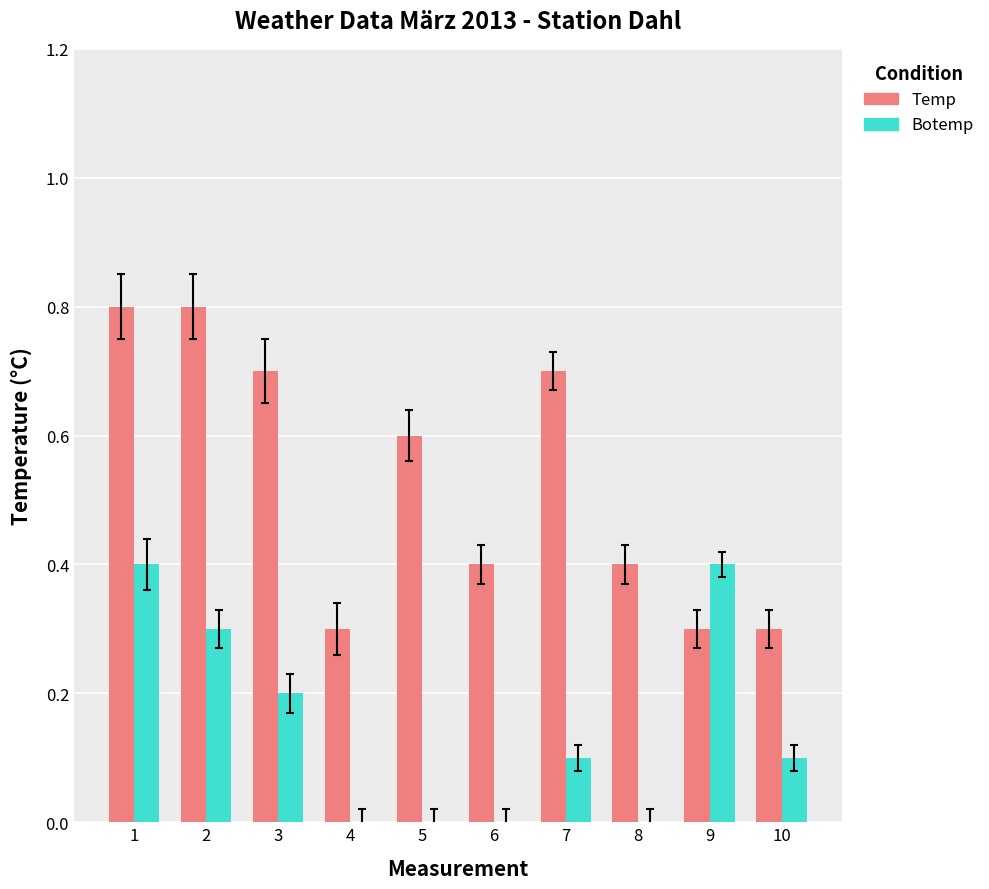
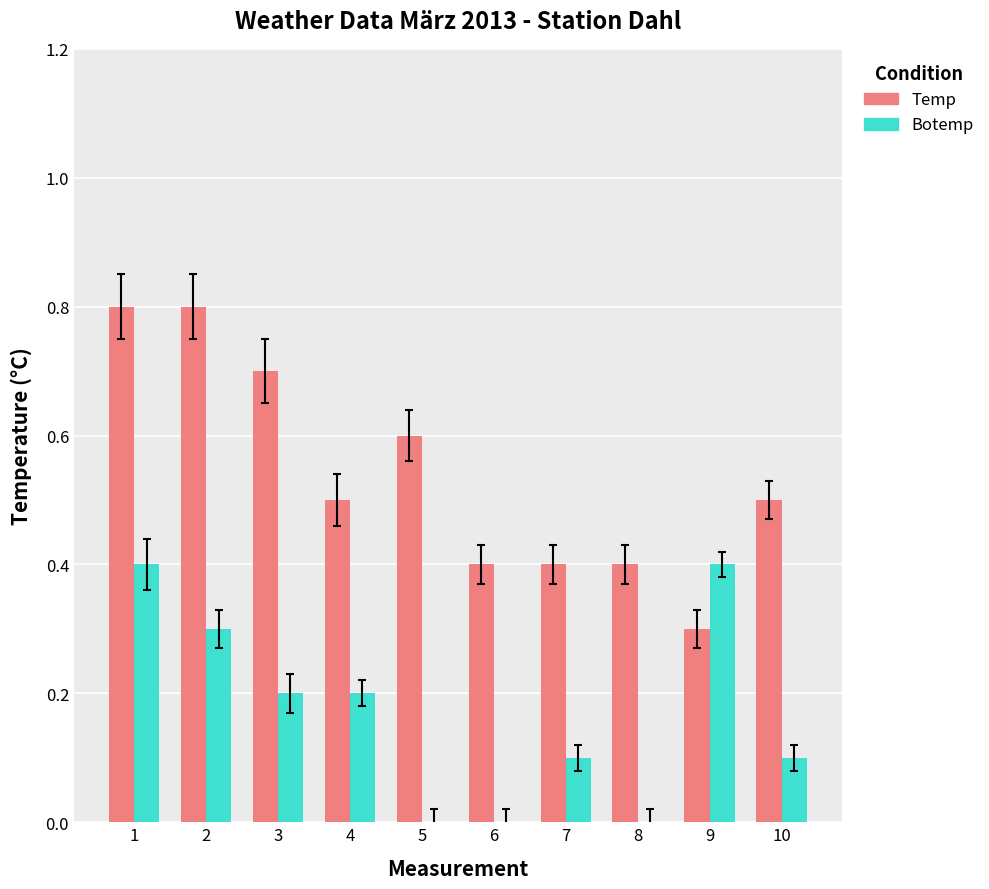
Temp, 4: 0.3 -> 0.5
Botemp, 4: 0.0 -> 0.2
Temp, 7: 0.7 -> 0.4
Temp, 10: 0.3 -> 0.5
